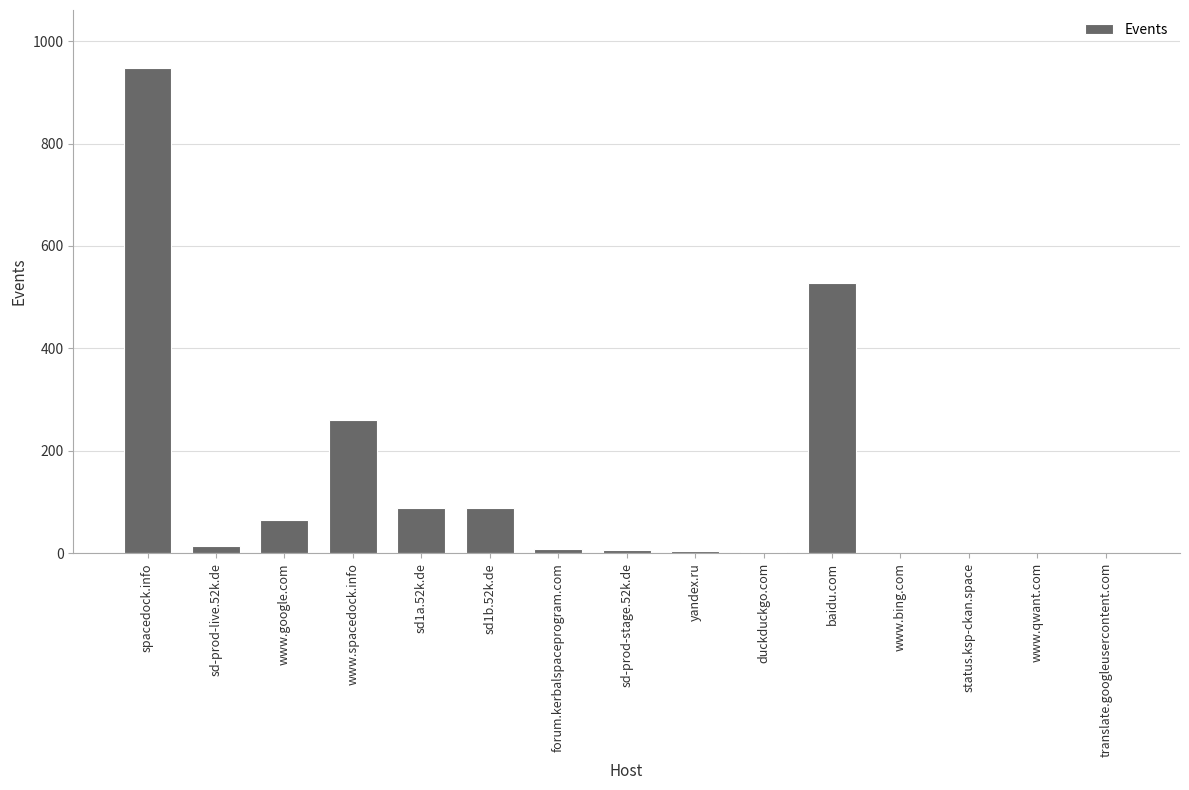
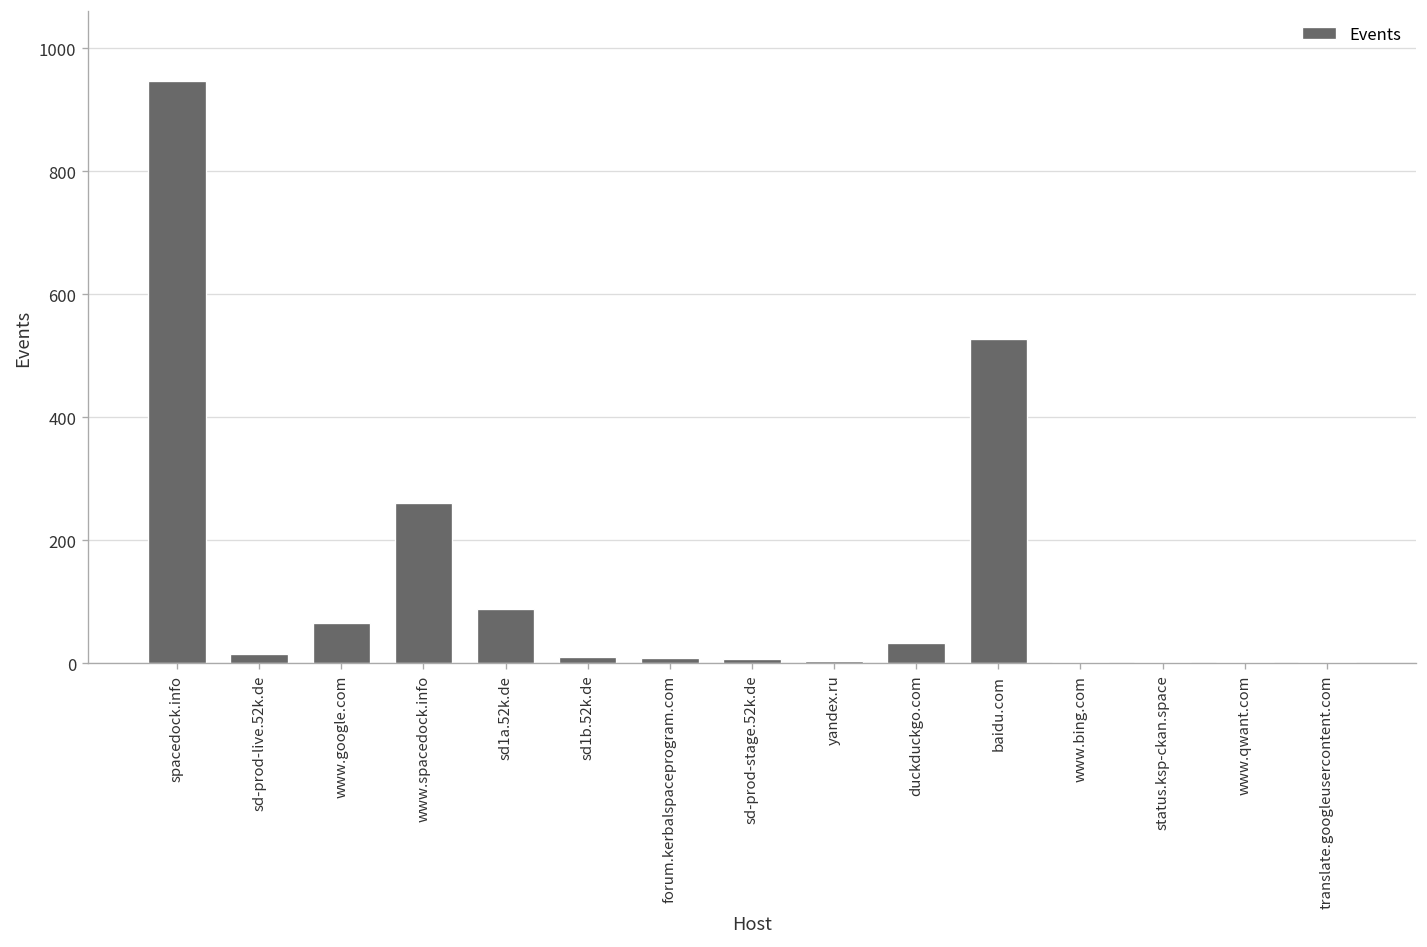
sd1b.52k.de: 90 -> 10
duckduckgo.com: 0 -> 30
